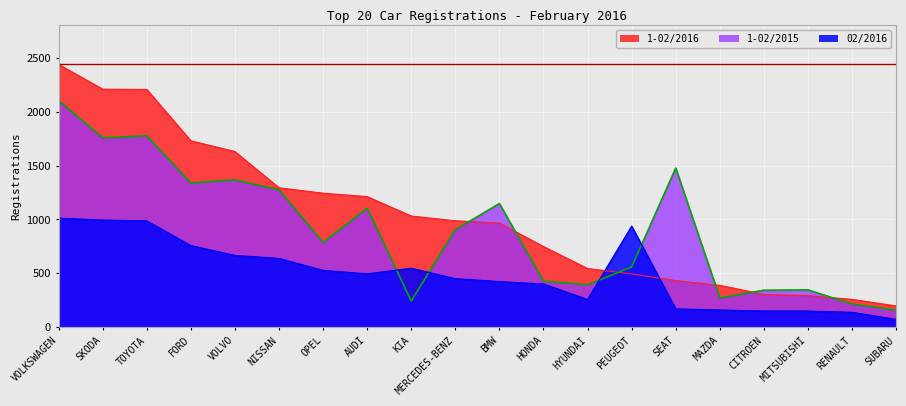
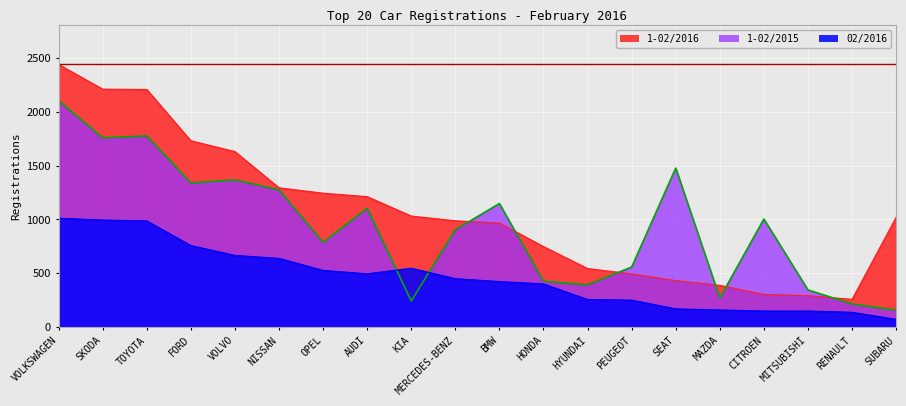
02/2016, PEUGEOT: 940 -> 250
1-02/2015, CITROEN: 340 -> 1000
1-02/2016, SUBARU: 200 -> 1020
